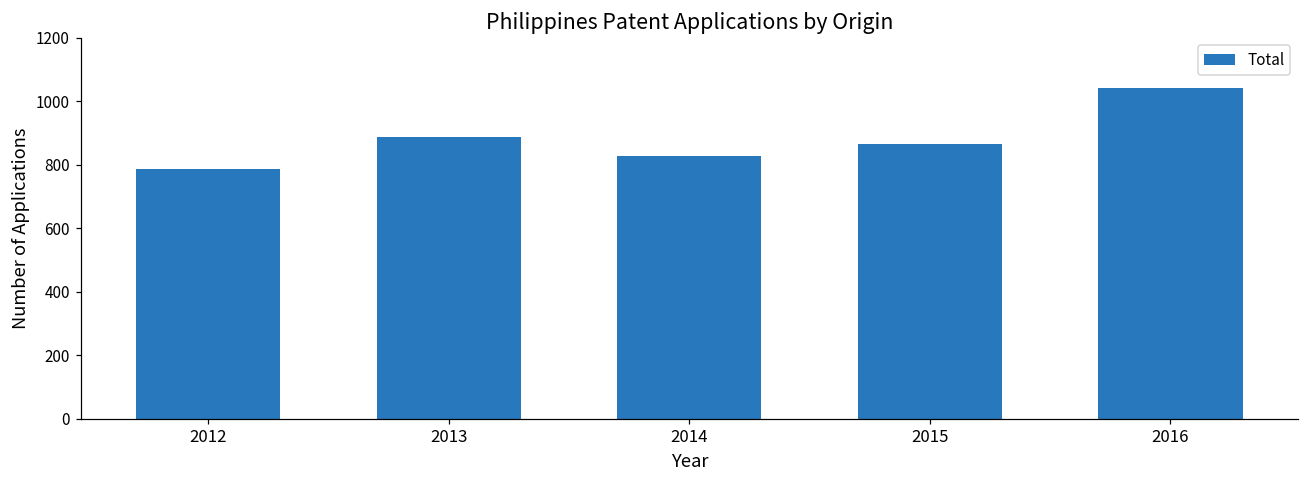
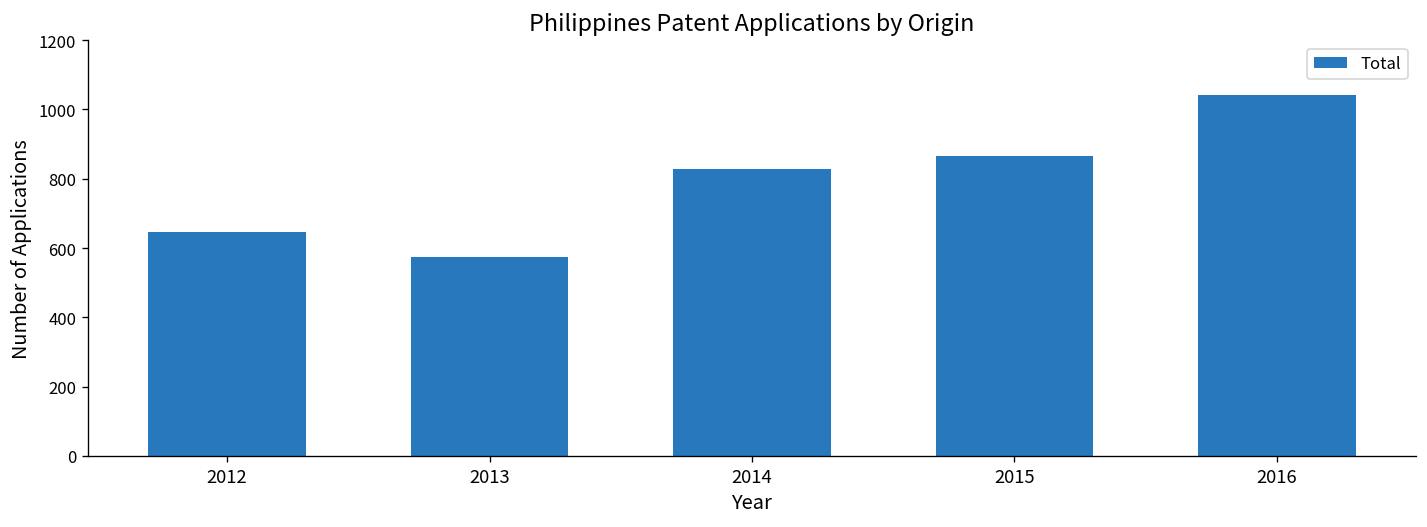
2012: 790 -> 650
2013: 890 -> 570
